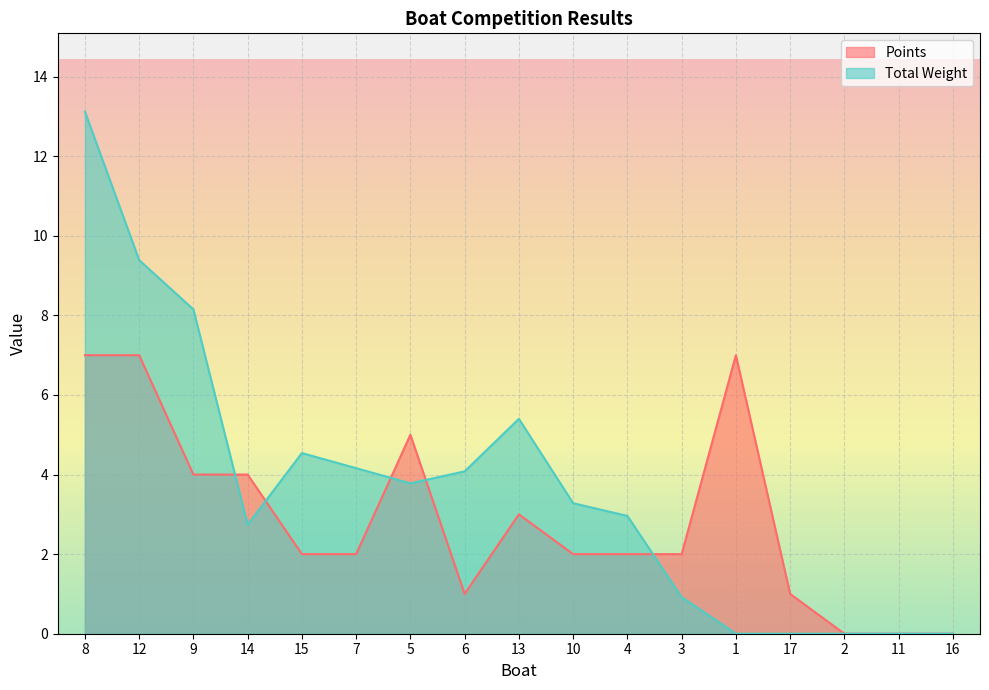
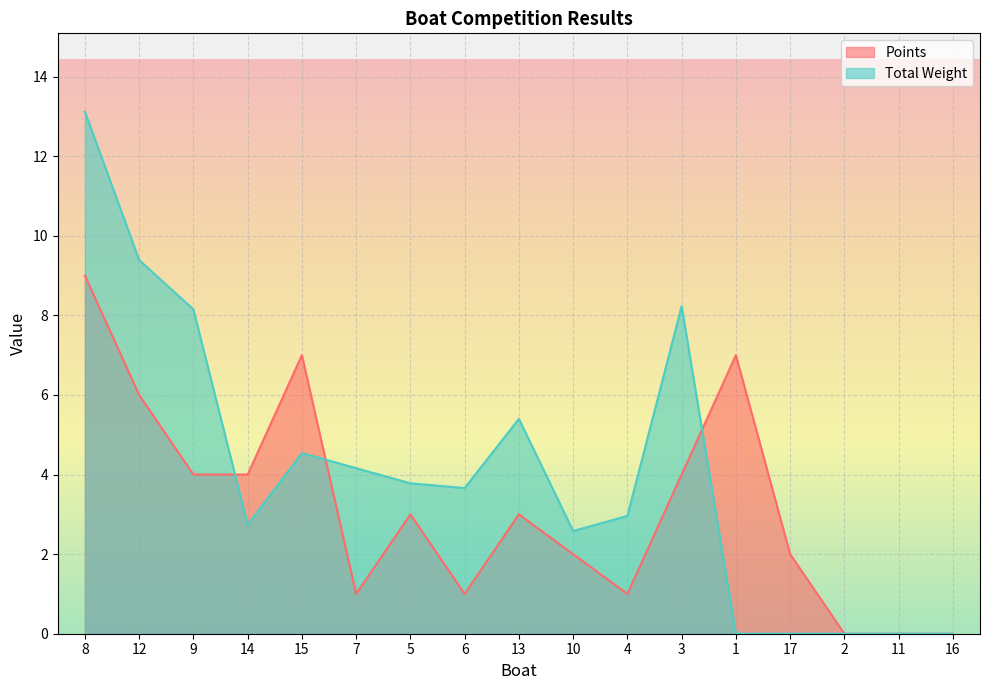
Points, 8: 7 -> 9
Points, 12: 7 -> 6
Points, 15: 2 -> 7
Points, 7: 2 -> 1
Points, 5: 5 -> 3
Total Weight, 6: 4.1 -> 3.7
Total Weight, 10: 3.3 -> 2.6
Points, 4: 2 -> 1
Points, 3: 2 -> 4
Total Weight, 3: 0.9 -> 8.2
Points, 17: 1 -> 2
